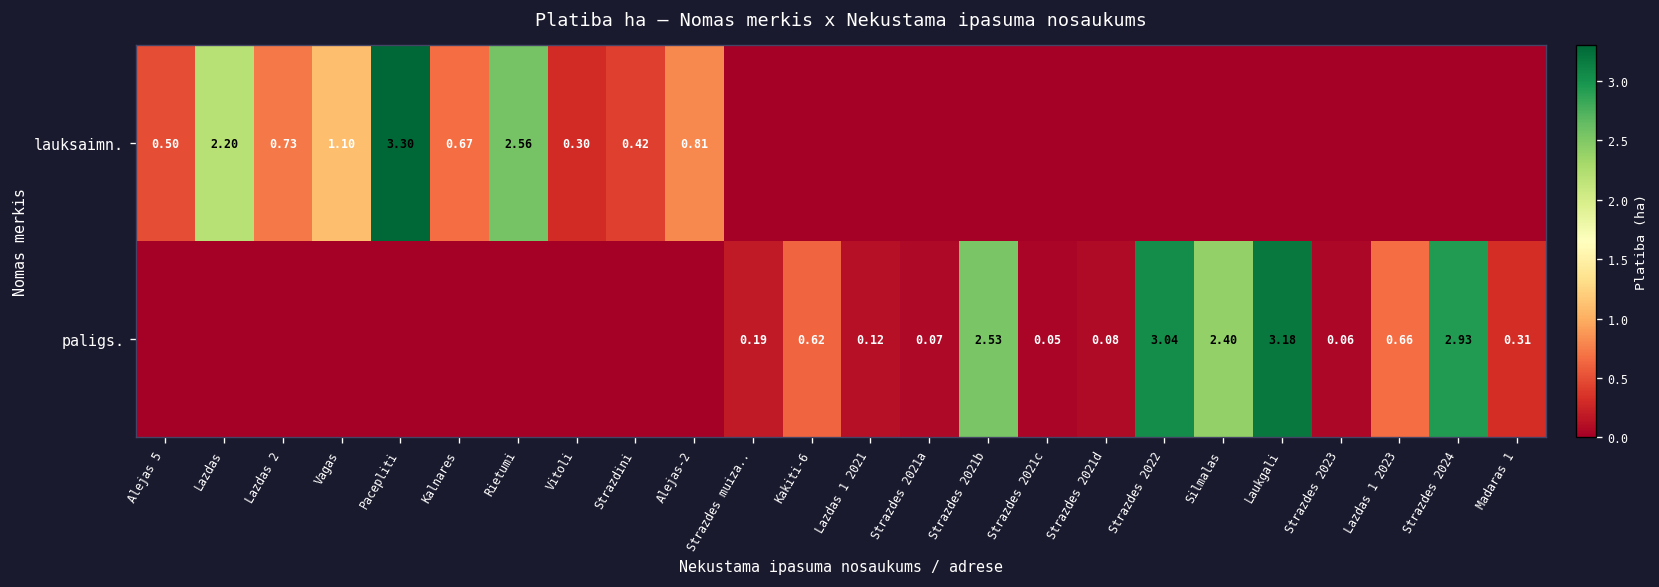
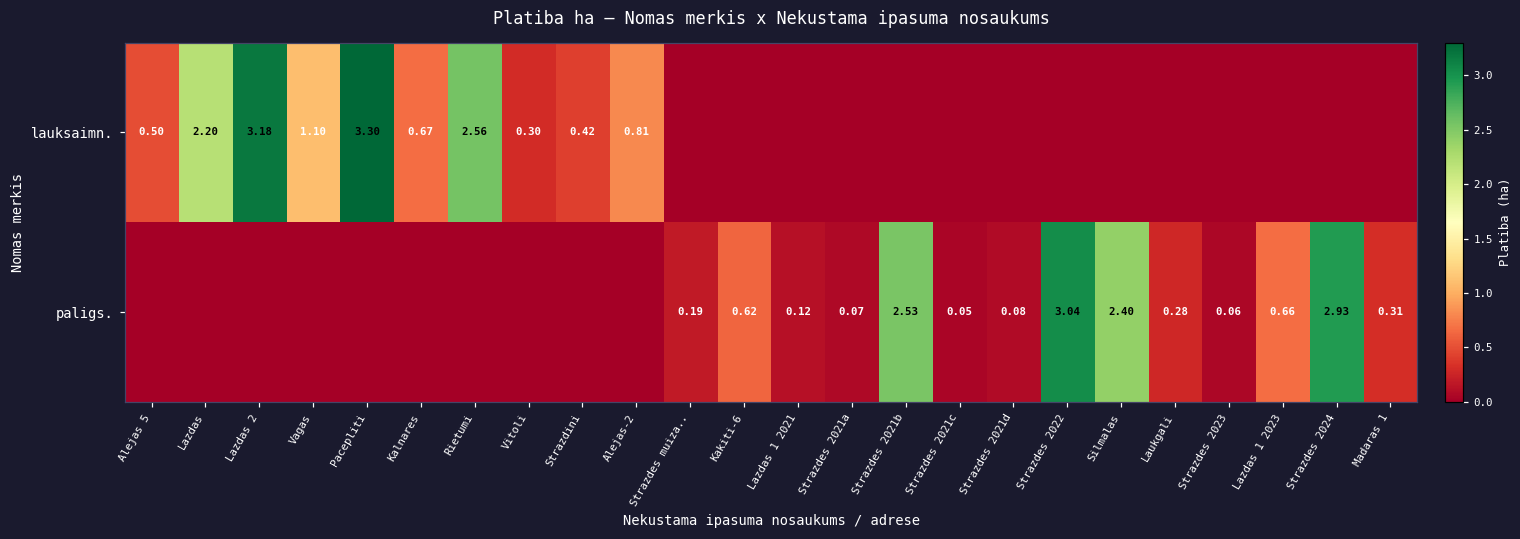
lauksaimn., Lazdas 2: 0.73 -> 3.18
paligs., Laukgali: 3.18 -> 0.28
